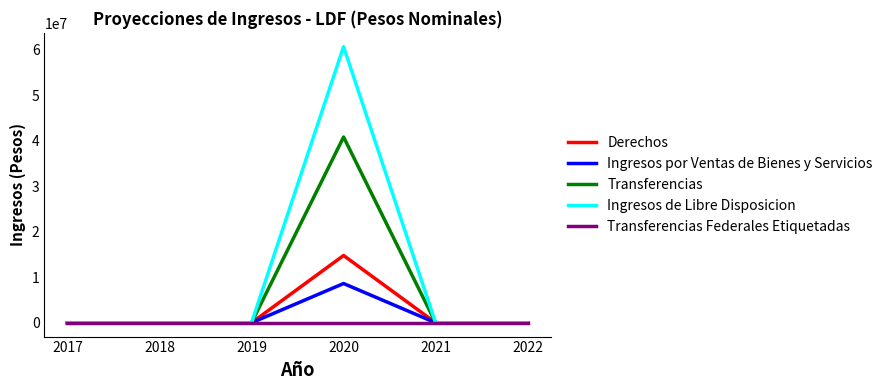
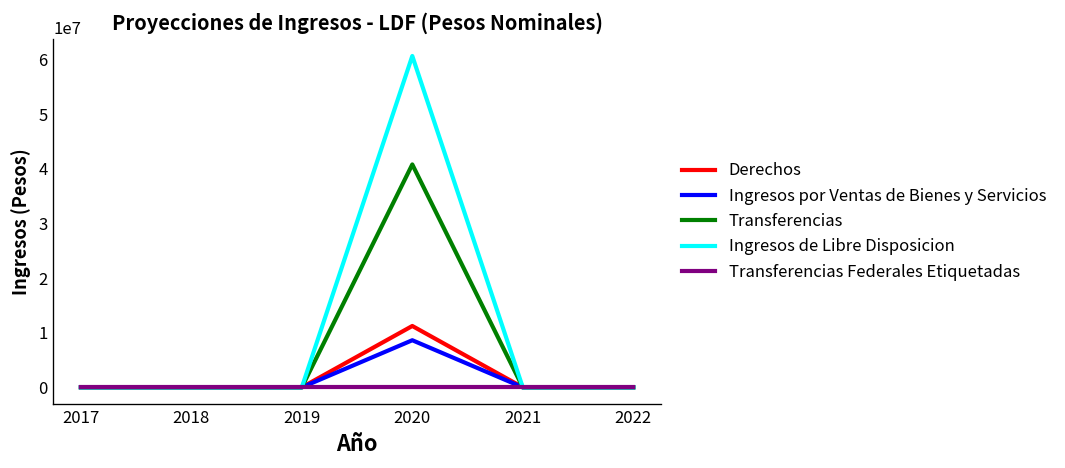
Derechos, 2020: 15000000 -> 11000000
